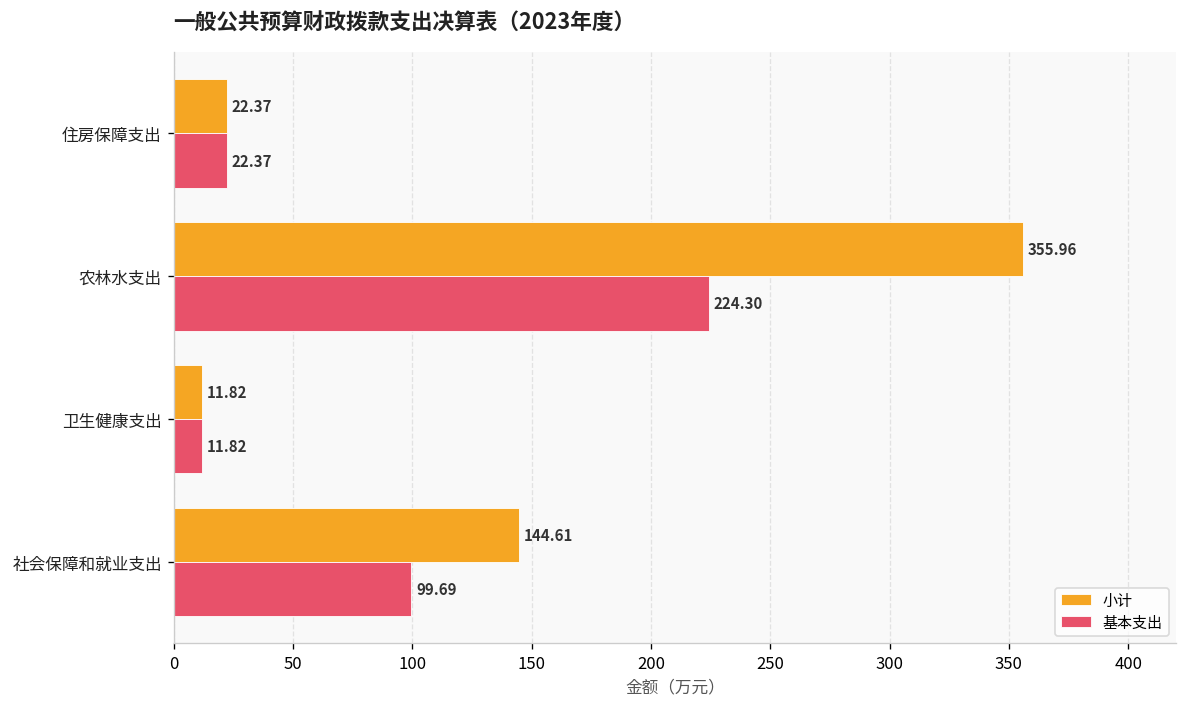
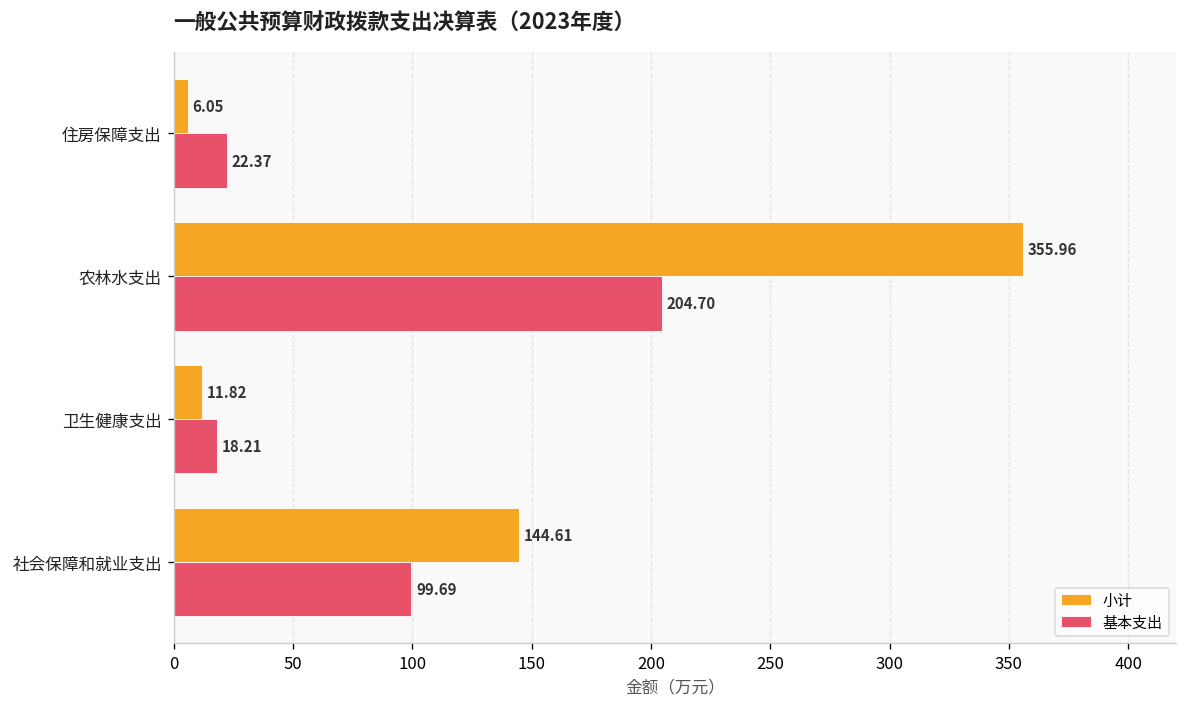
小计, 住房保障支出: 22.37 -> 6.05
基本支出, 农林水支出: 224.30 -> 204.70
基本支出, 卫生健康支出: 11.82 -> 18.21
